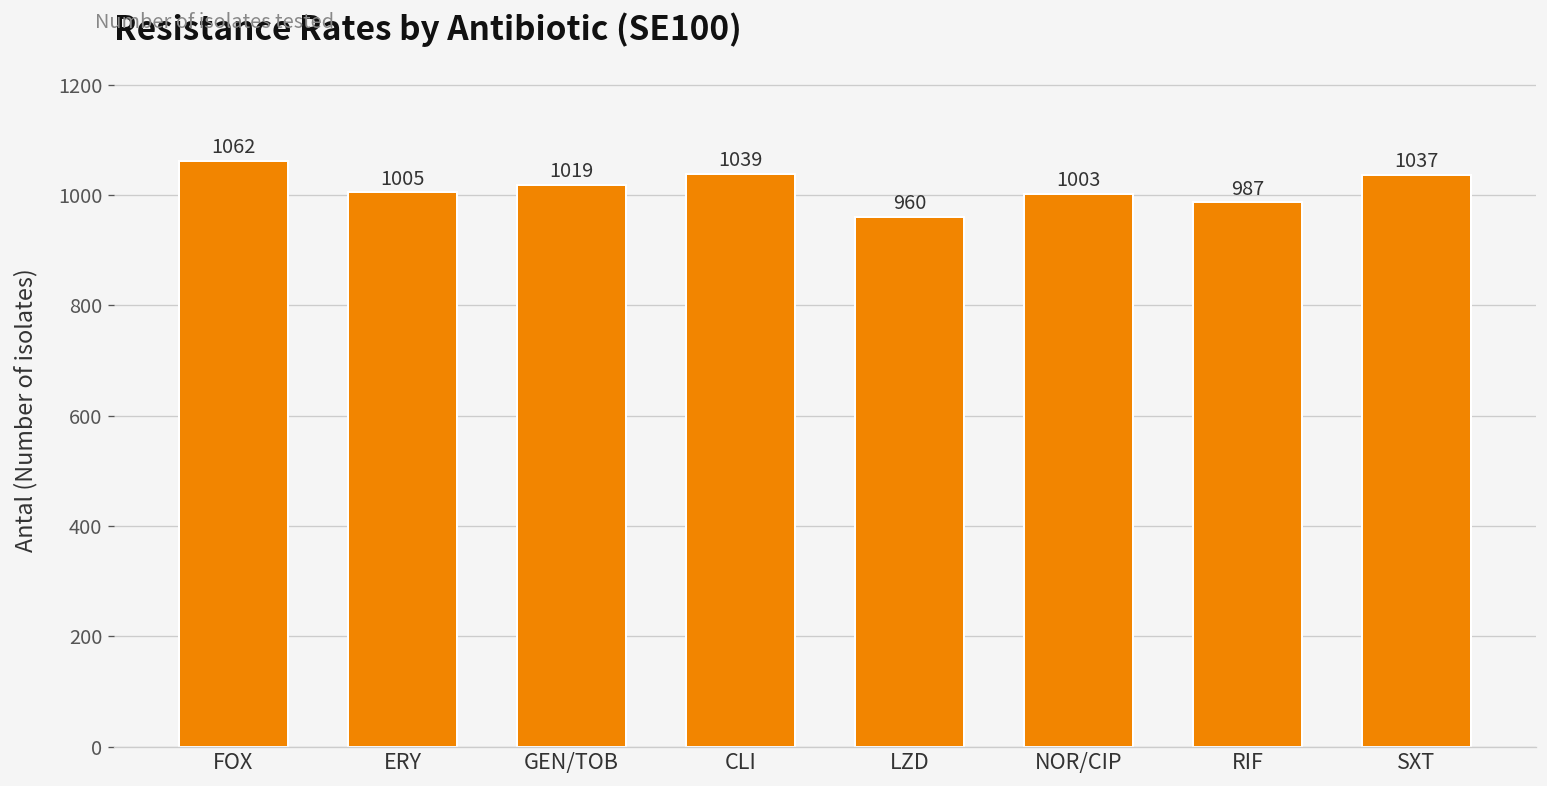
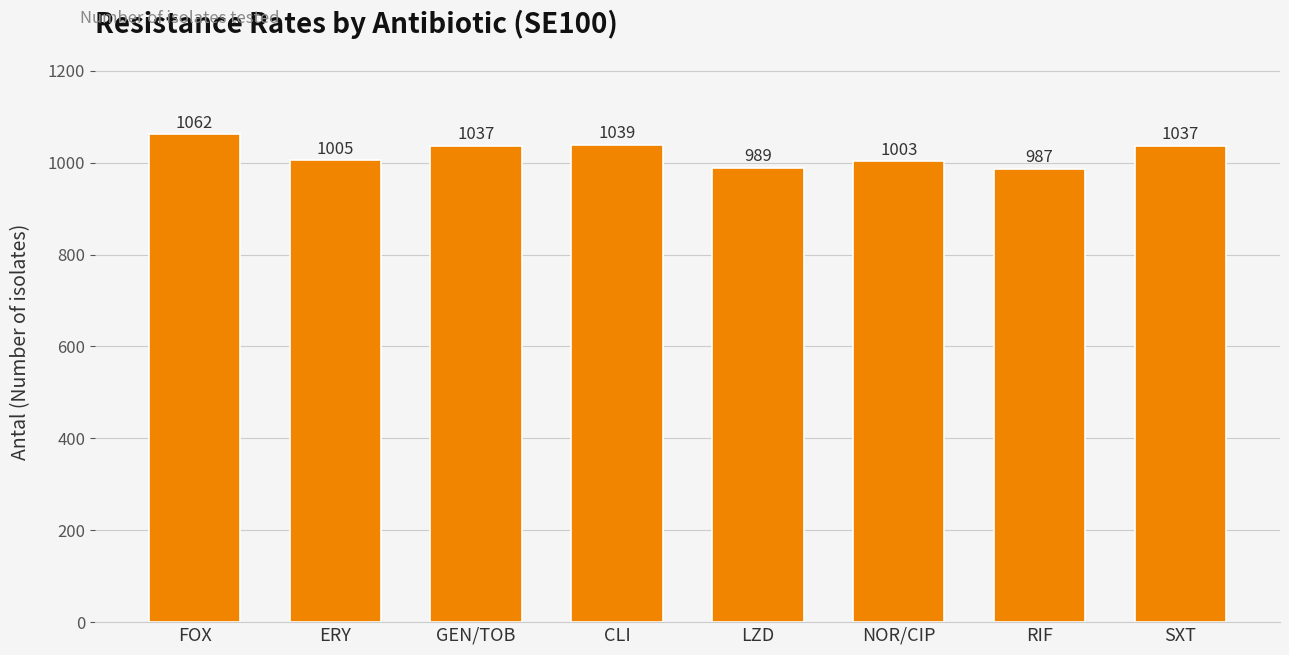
GEN/TOB: 1019 -> 1037
LZD: 960 -> 989
